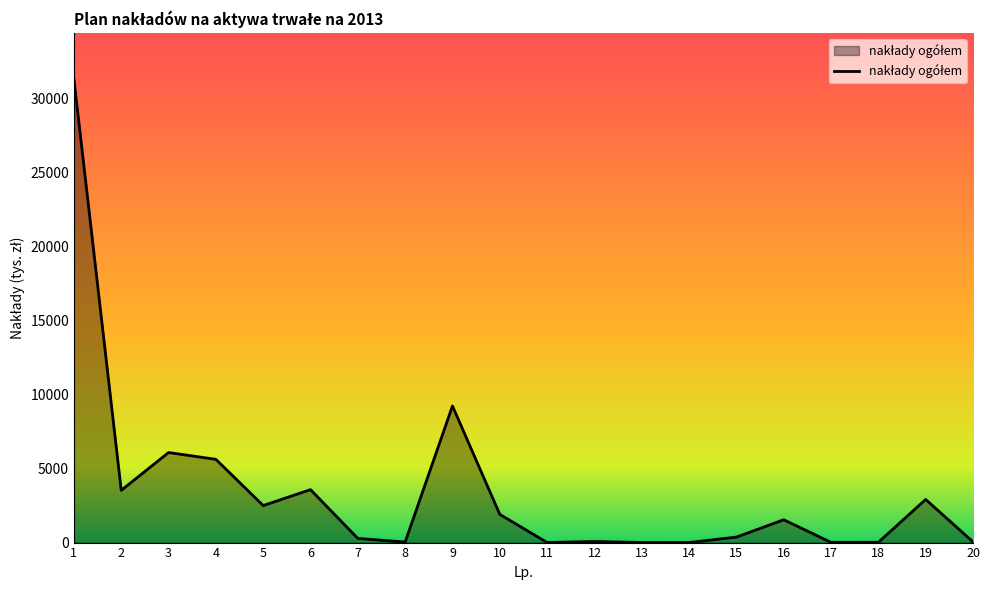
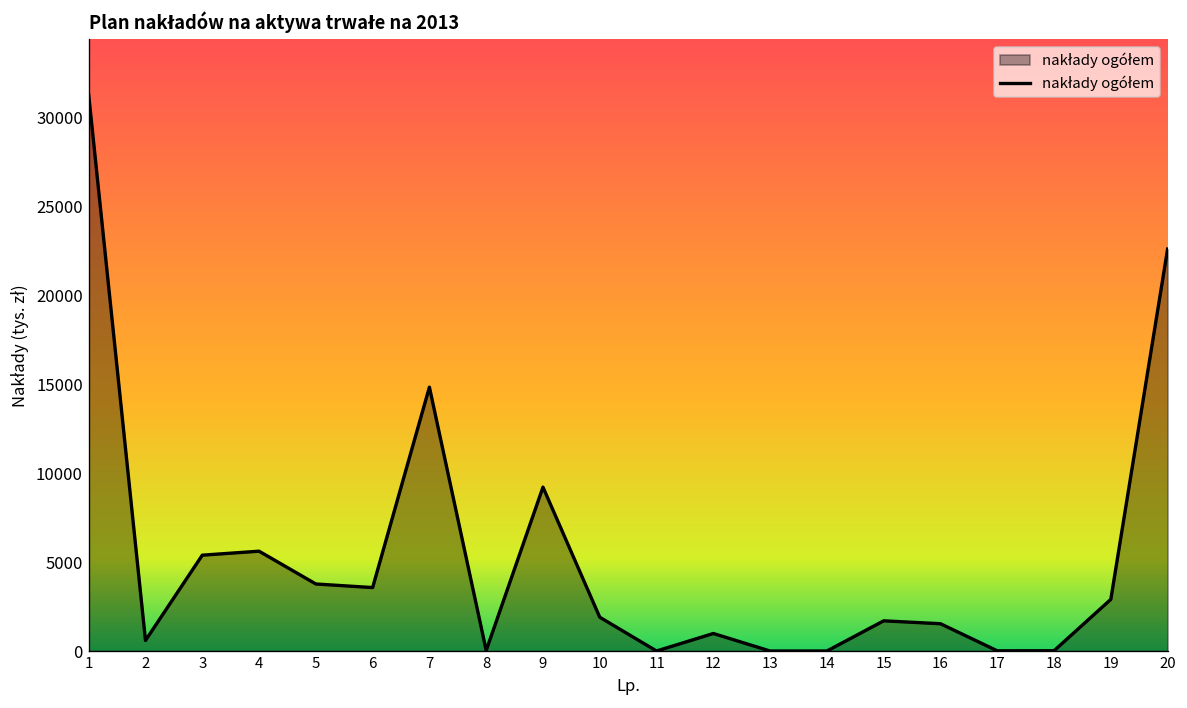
2: 3500 -> 600
3: 6100 -> 5400
5: 2500 -> 3800
7: 300 -> 14900
12: 100 -> 1000
15: 400 -> 1700
20: 100 -> 22600
